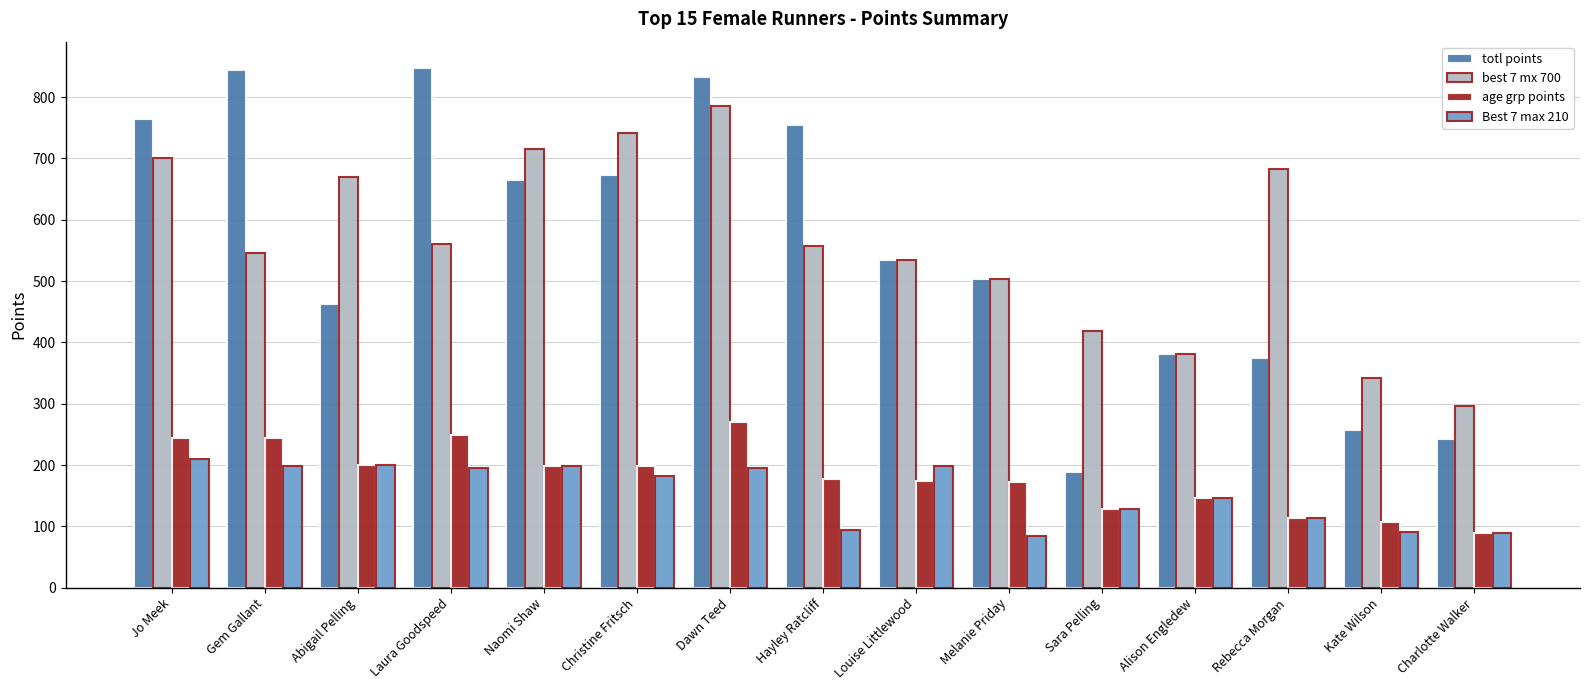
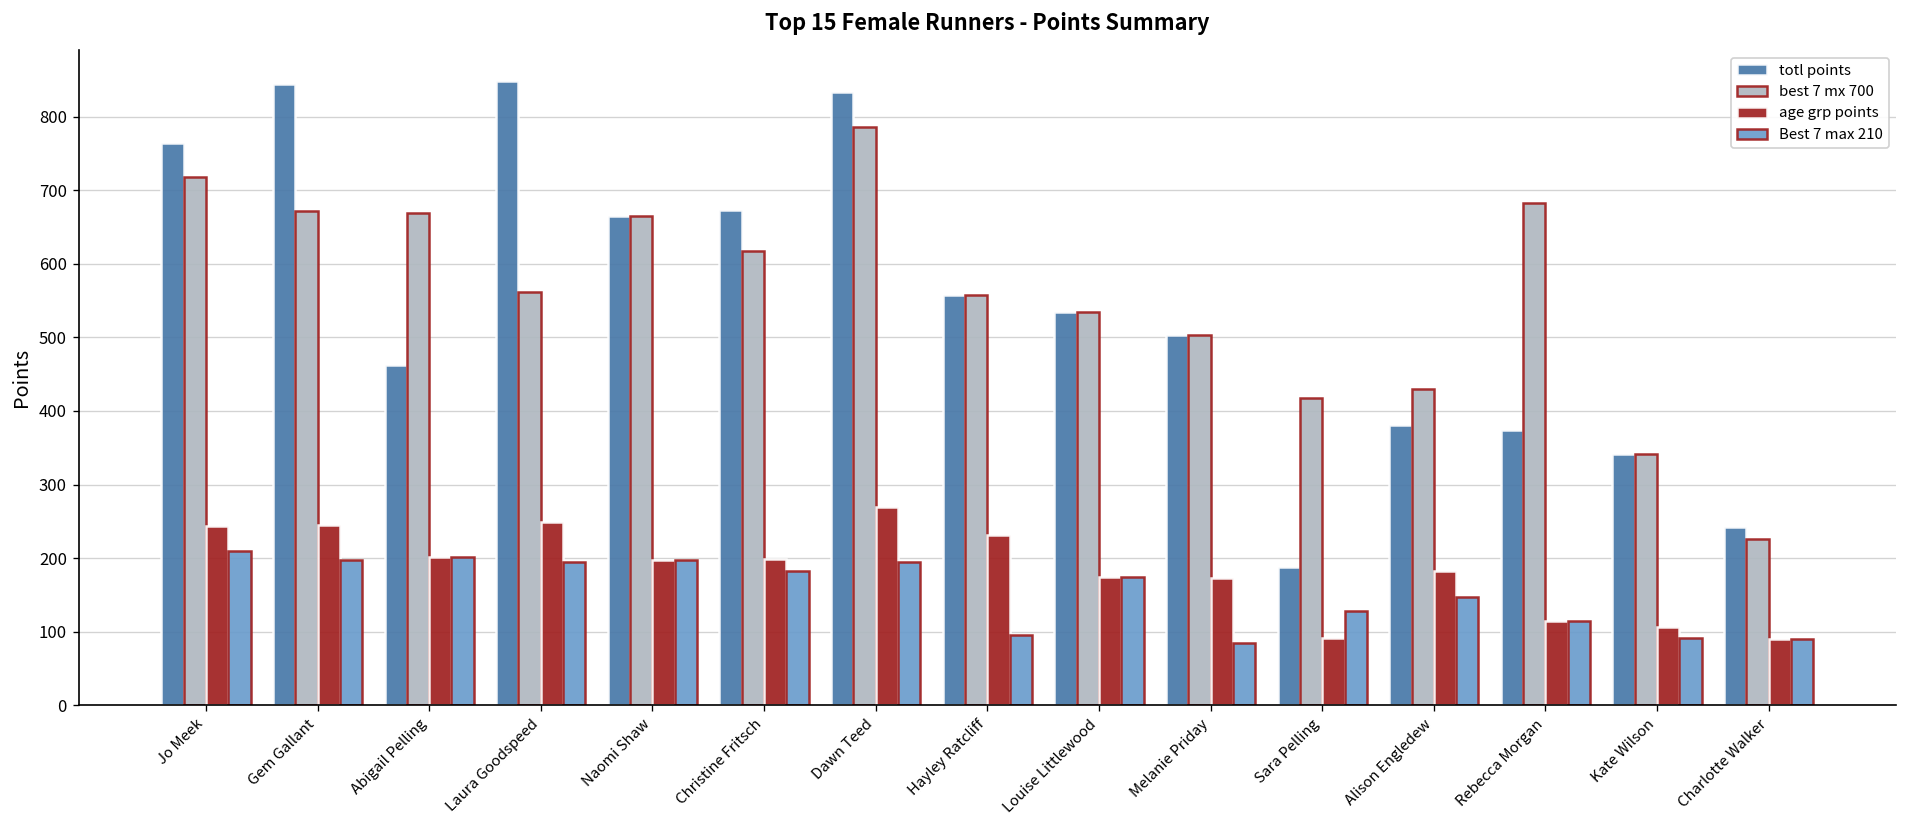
best 7 mx 700, Jo Meek: 700 -> 720
best 7 mx 700, Gem Gallant: 550 -> 670
best 7 mx 700, Naomi Shaw: 720 -> 670
best 7 mx 700, Christine Fritsch: 740 -> 620
totl points, Hayley Ratcliff: 760 -> 560
age grp points, Hayley Ratcliff: 180 -> 230
Best 7 max 210, Louise Littlewood: 200 -> 170
age grp points, Sara Pelling: 130 -> 90
best 7 mx 700, Alison Engledew: 380 -> 430
age grp points, Alison Engledew: 150 -> 180
totl points, Kate Wilson: 260 -> 340
best 7 mx 700, Charlotte Walker: 300 -> 230
